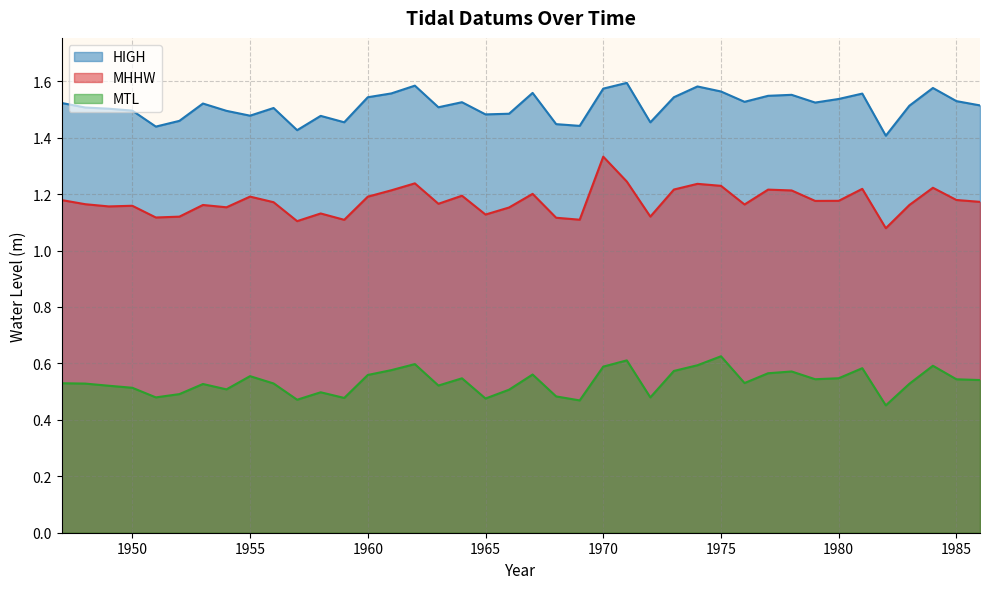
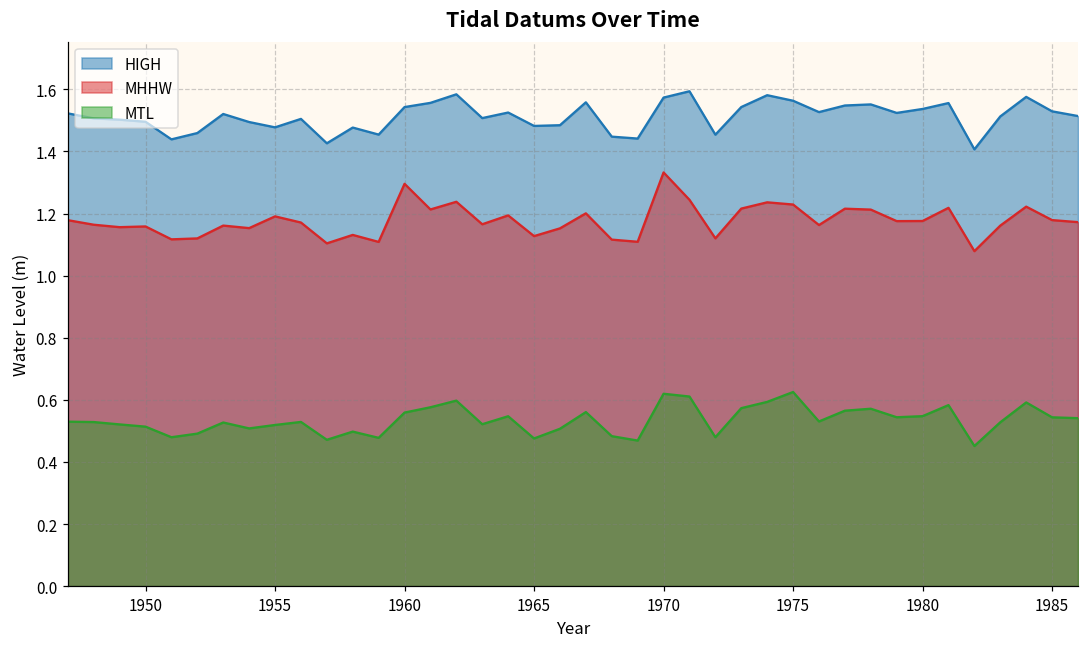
MTL, 1955: 0.55 -> 0.52
MHHW, 1960: 1.19 -> 1.30
MTL, 1970: 0.59 -> 0.62
